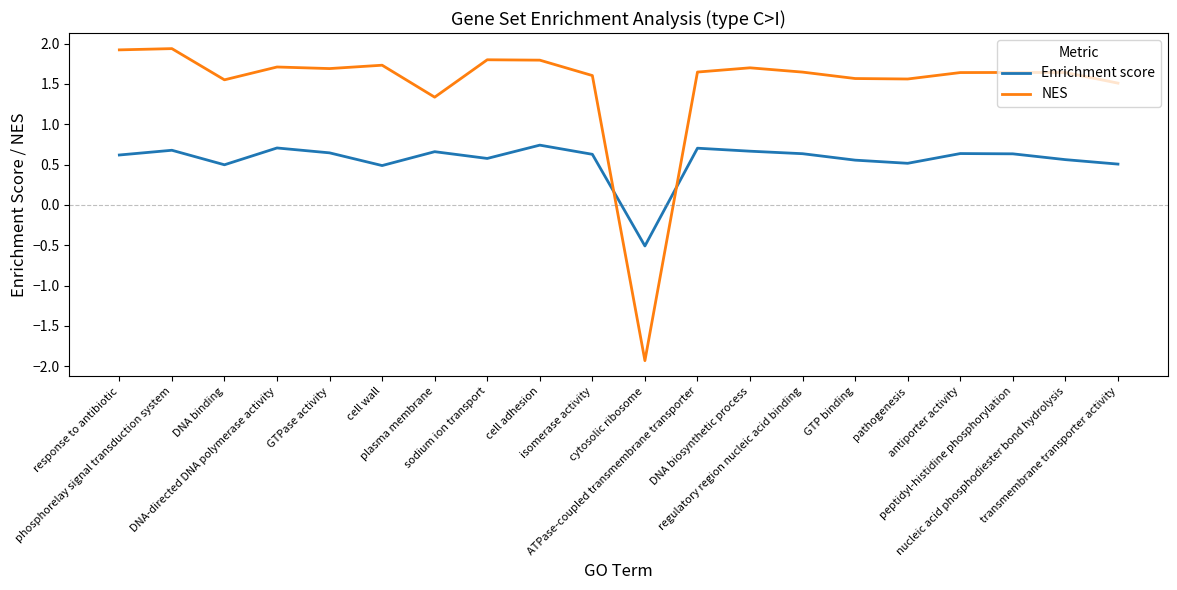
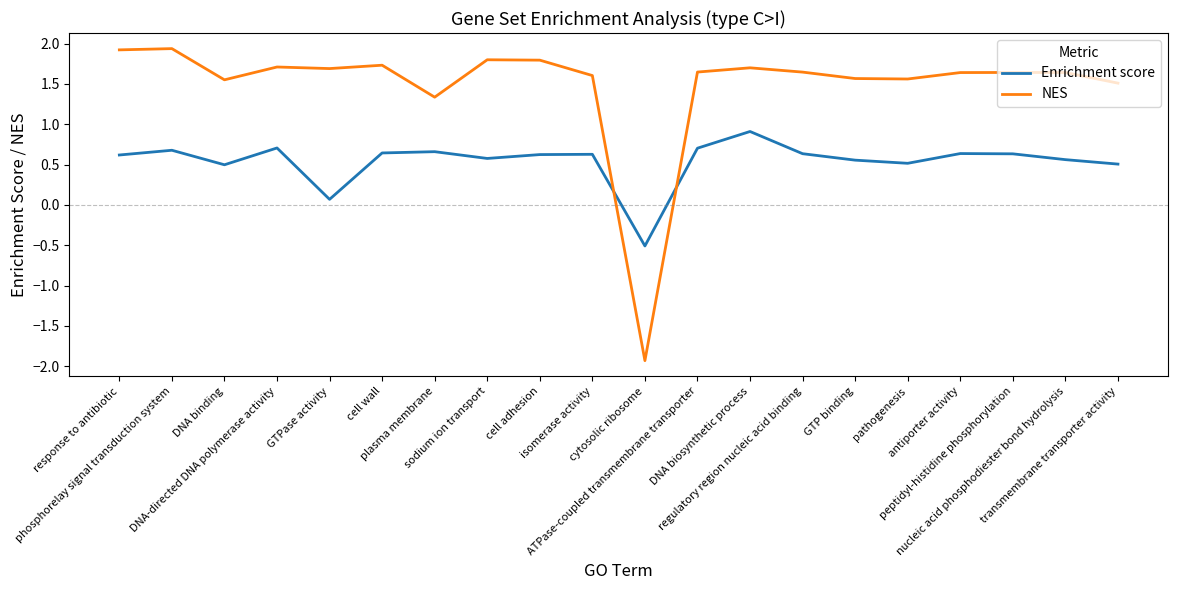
Enrichment score, GTPase activity: 0.6 -> 0.1
Enrichment score, cell wall: 0.5 -> 0.6
Enrichment score, cell adhesion: 0.7 -> 0.6
Enrichment score, DNA biosynthetic process: 0.7 -> 0.9
